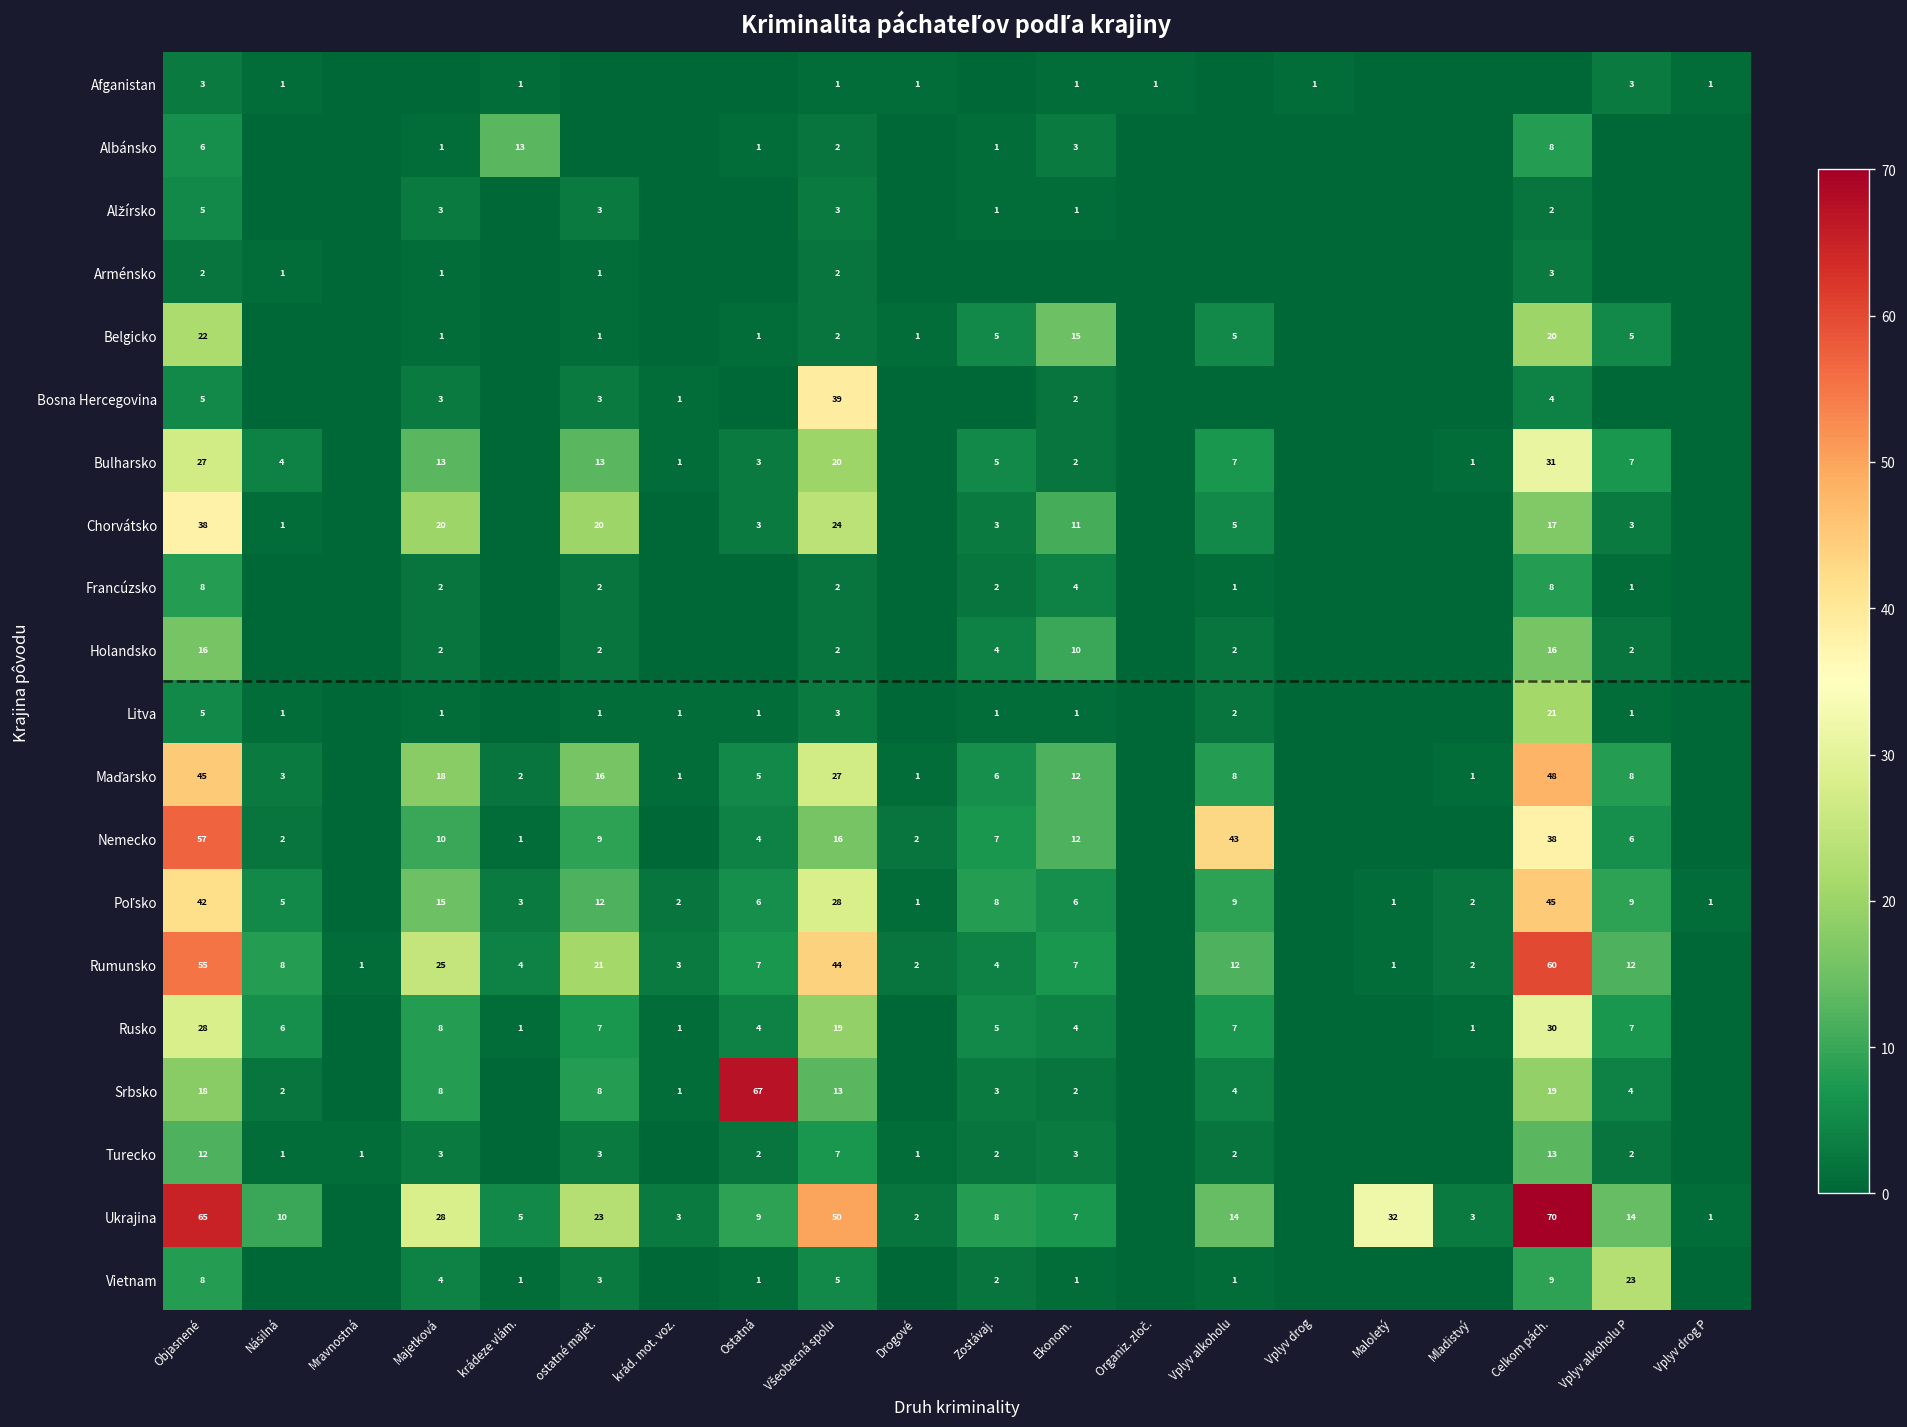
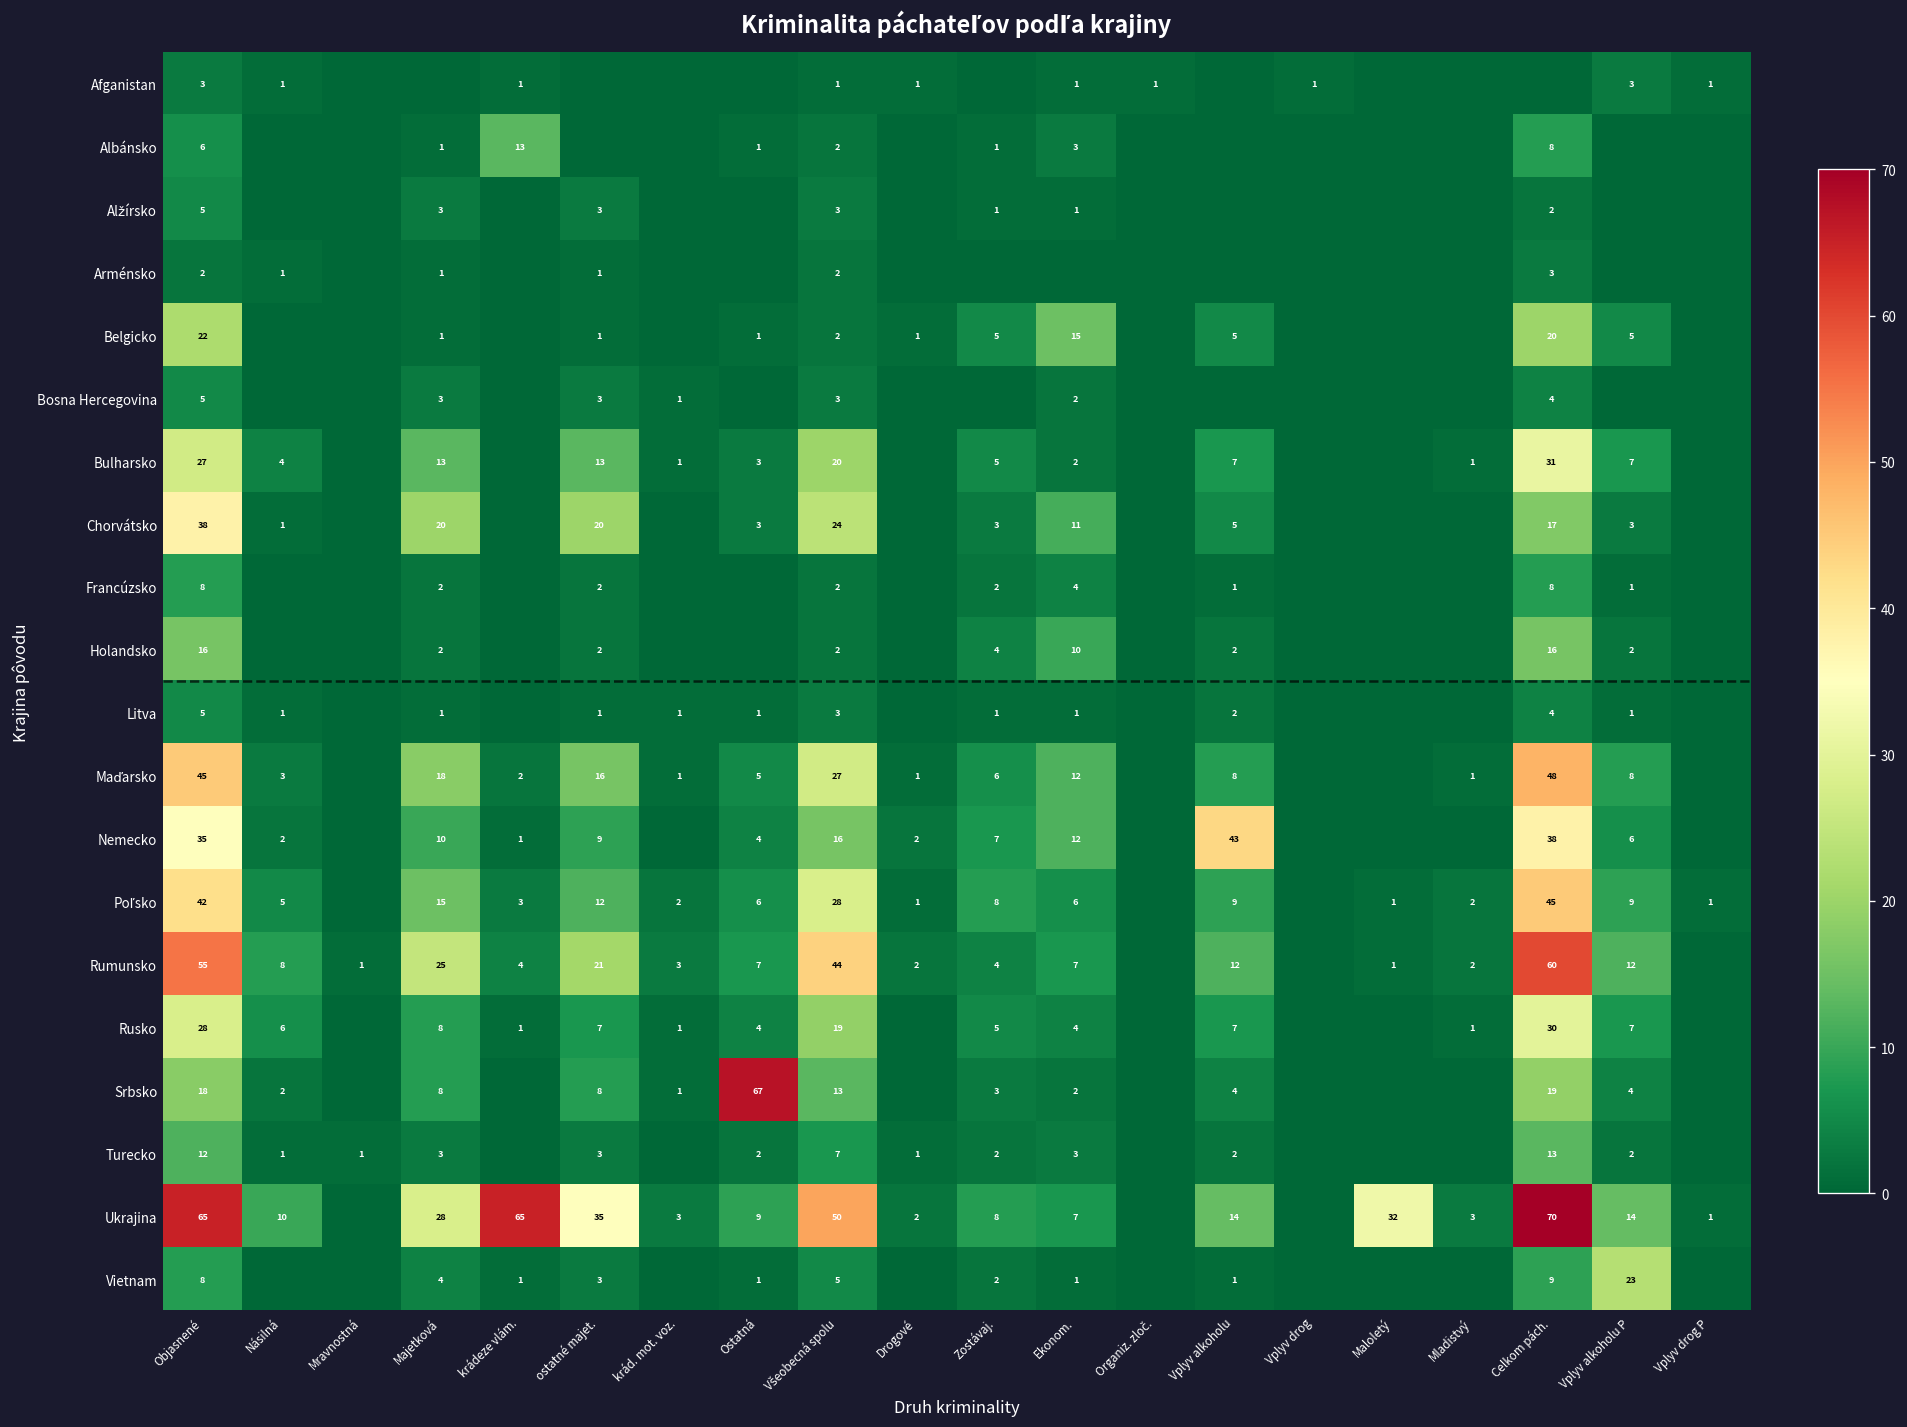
Bosna Hercegovina, Všeobecná spolu: 39 -> 3
Litva, Celkom pách.: 21 -> 4
Nemecko, Objasnené: 57 -> 35
Ukrajina, krádeze vlám.: 5 -> 65
Ukrajina, ostatné majet.: 23 -> 35
